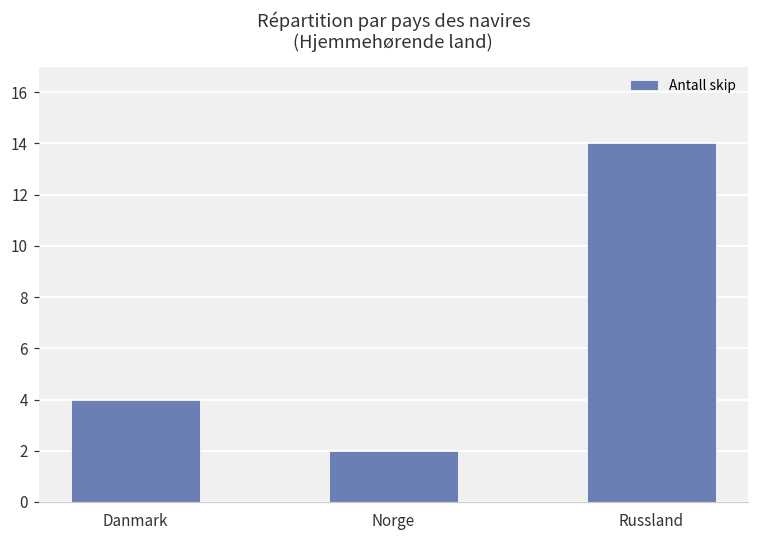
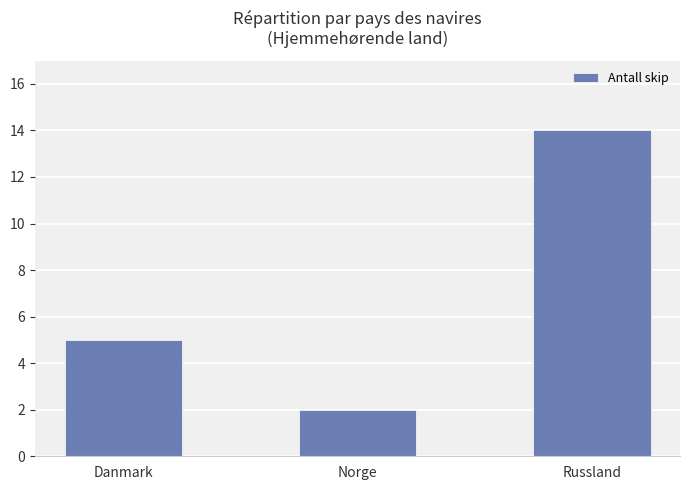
Danmark: 4 -> 5
